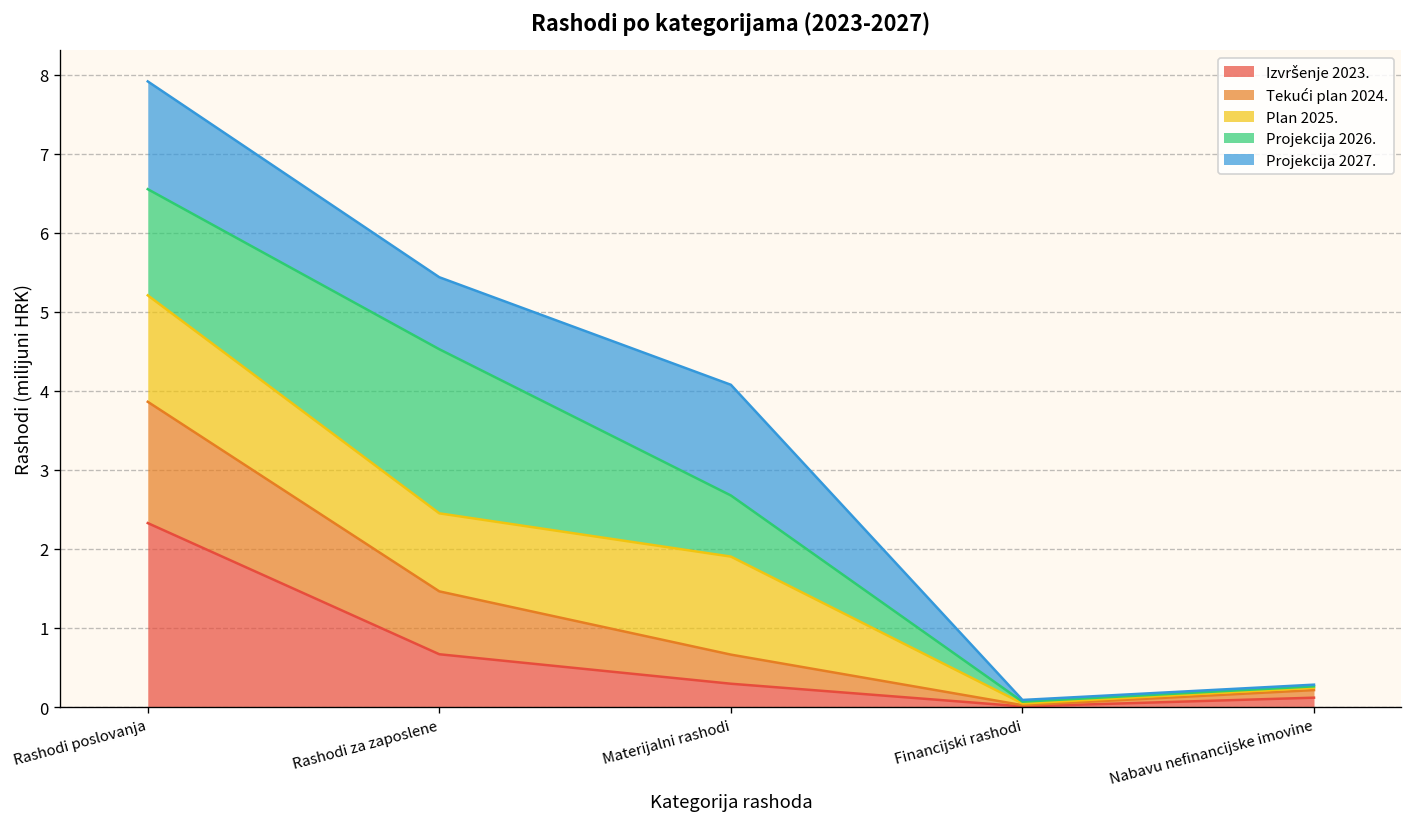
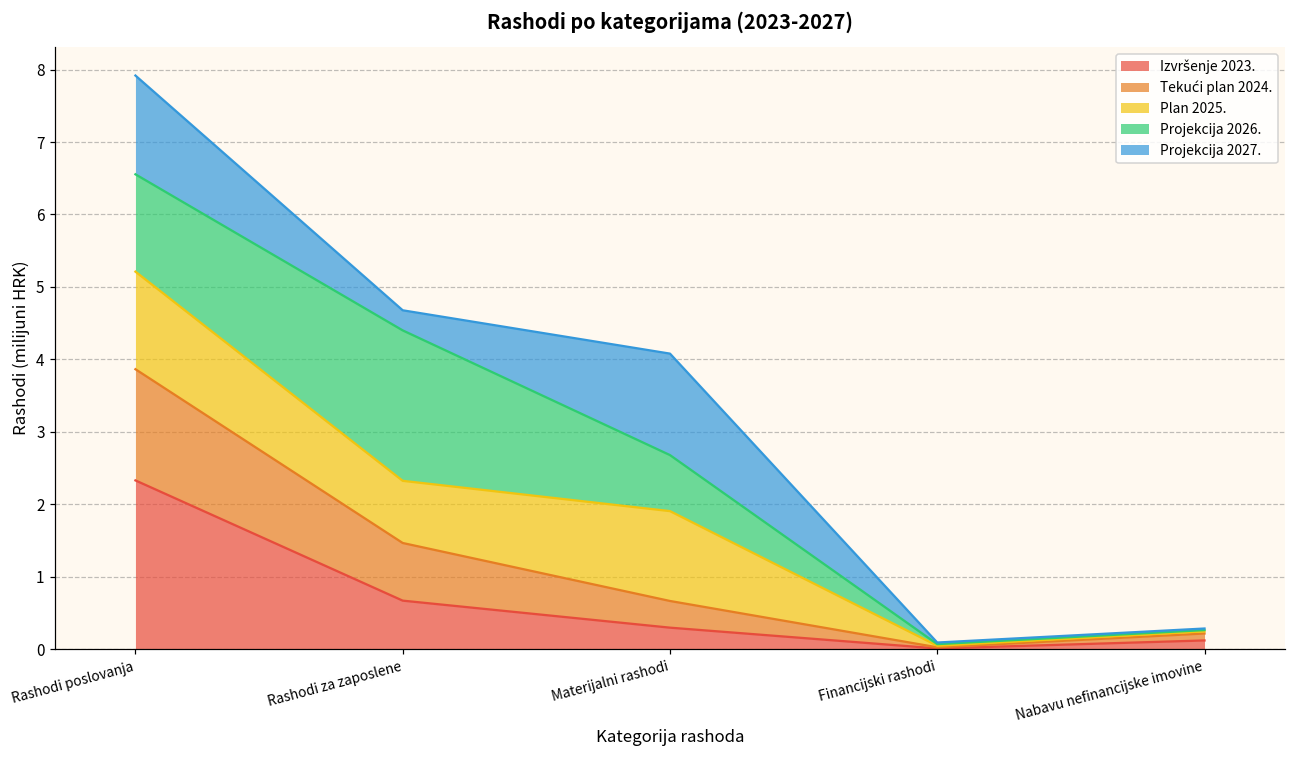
Plan 2025., Rashodi za zaposlene: 1.0 -> 0.9
Projekcija 2027., Rashodi za zaposlene: 0.9 -> 0.3
